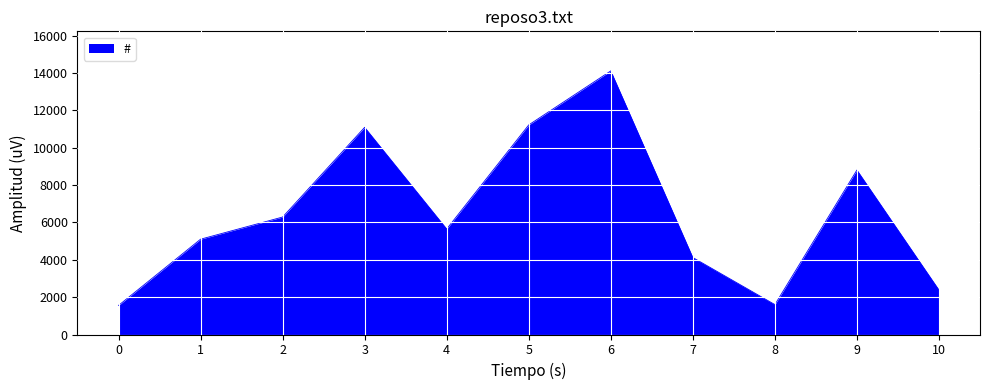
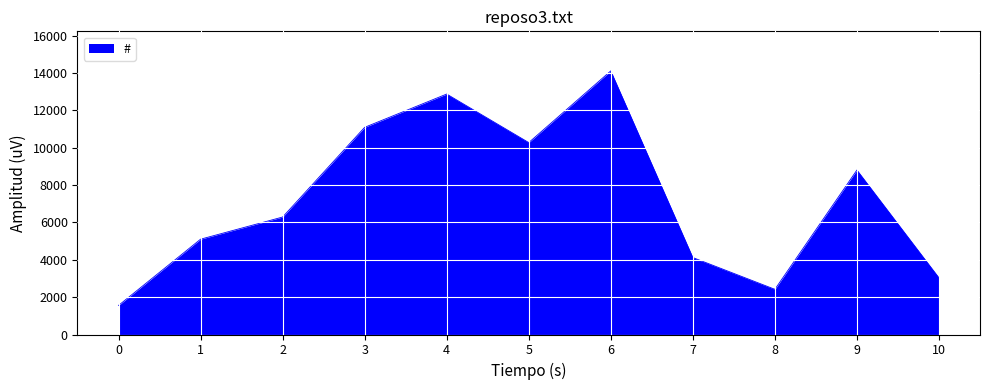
4: 5700 -> 12900
5: 11200 -> 10300
8: 1600 -> 2400
10: 2400 -> 3000
